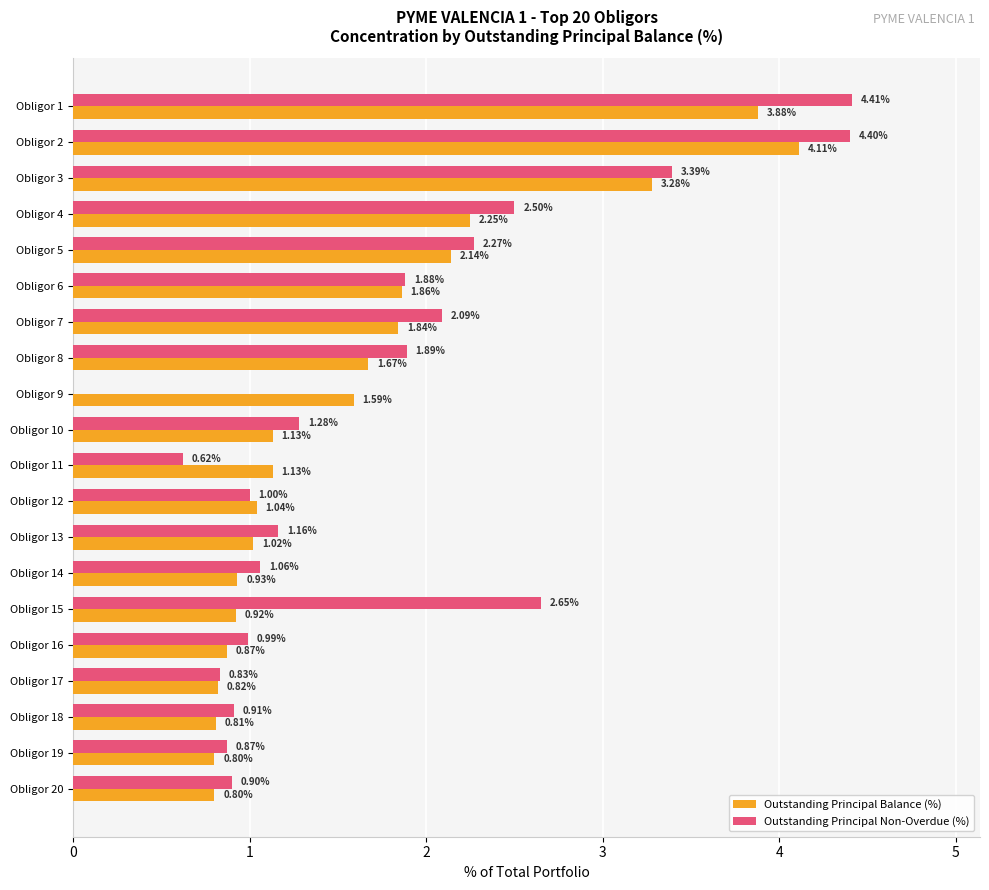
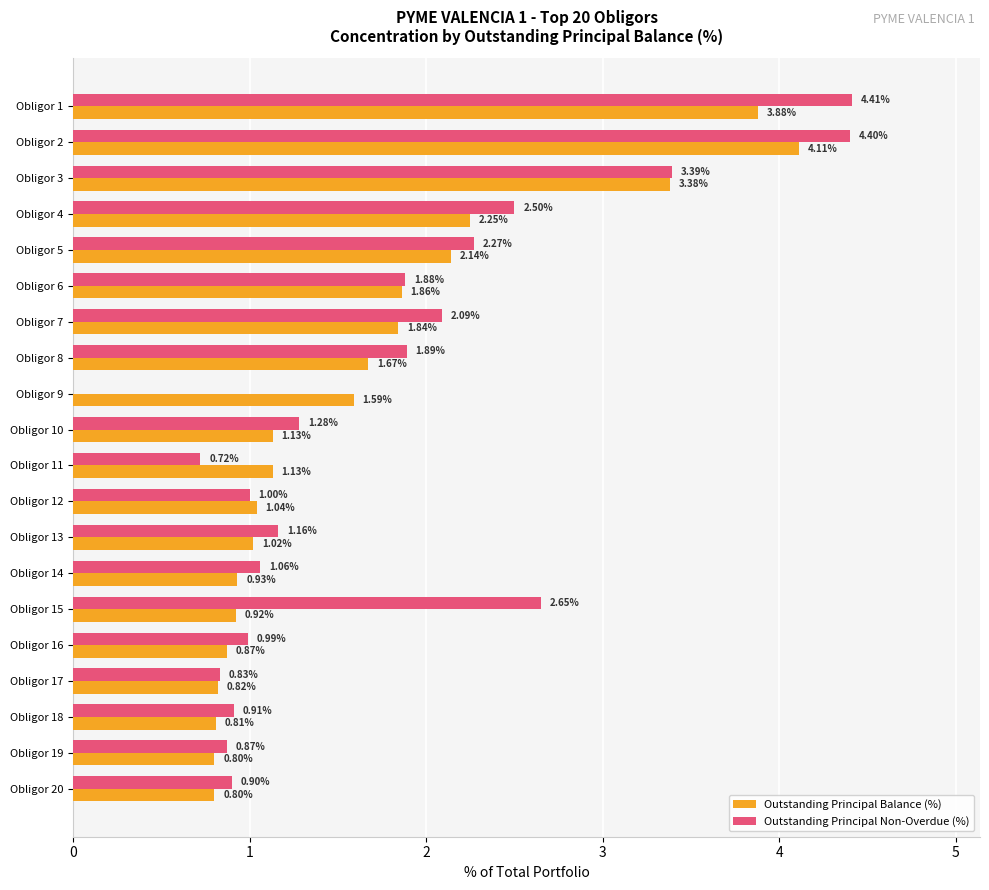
Outstanding Principal Balance (%), Obligor 3: 3.28% -> 3.38%
Outstanding Principal Non-Overdue (%), Obligor 11: 0.62% -> 0.72%
